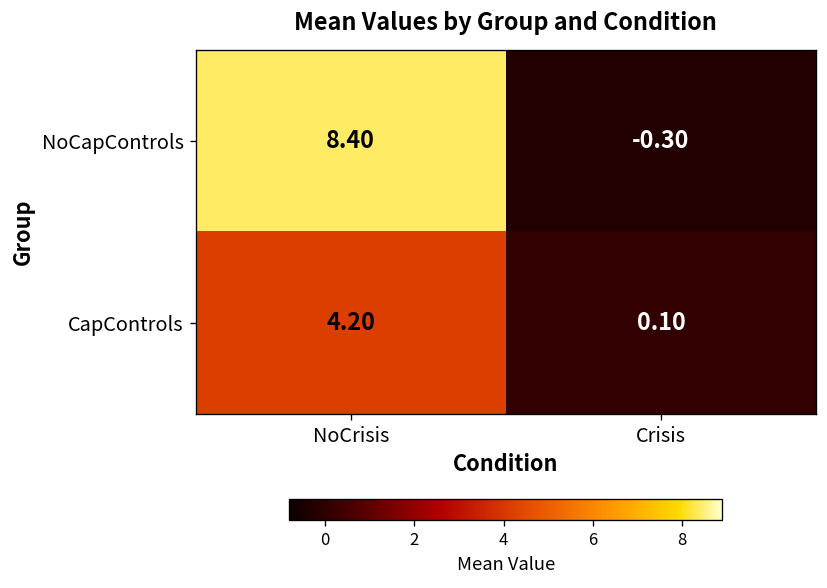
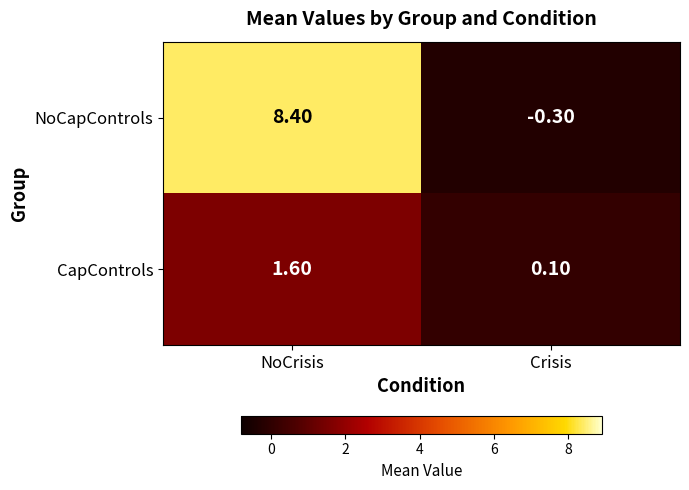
CapControls, NoCrisis: 4.20 -> 1.60
